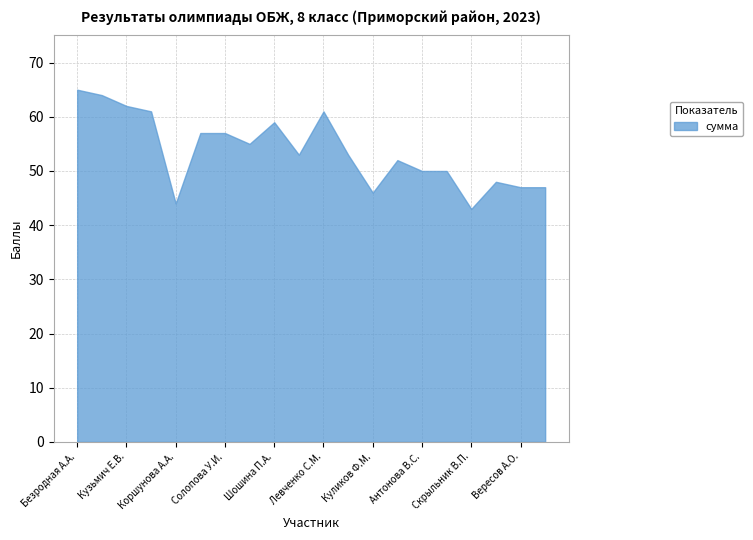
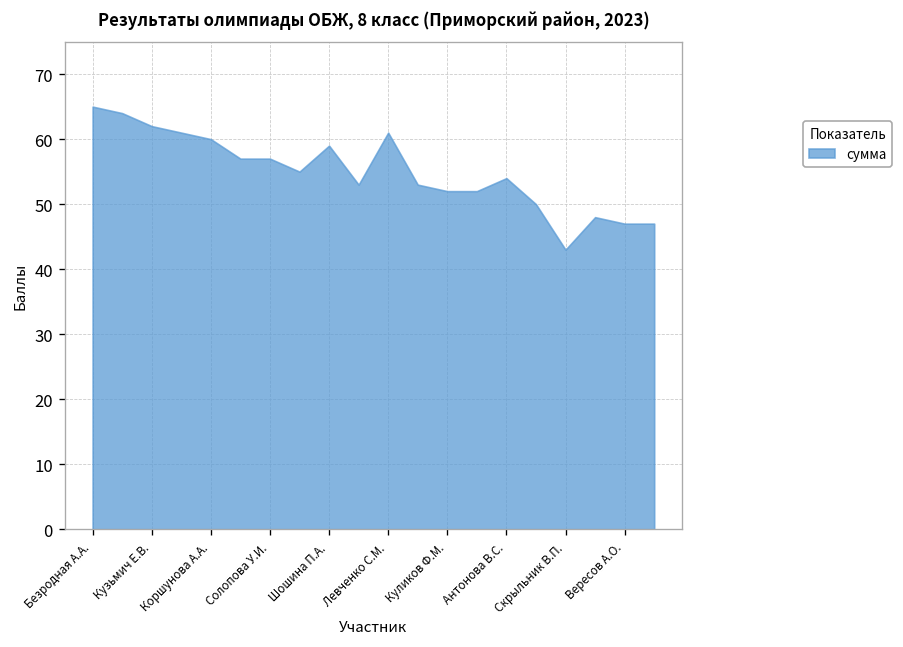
Коршунова А.А.: 44 -> 60
Куликов Ф.М.: 46 -> 52
Антонова В.С.: 50 -> 54
